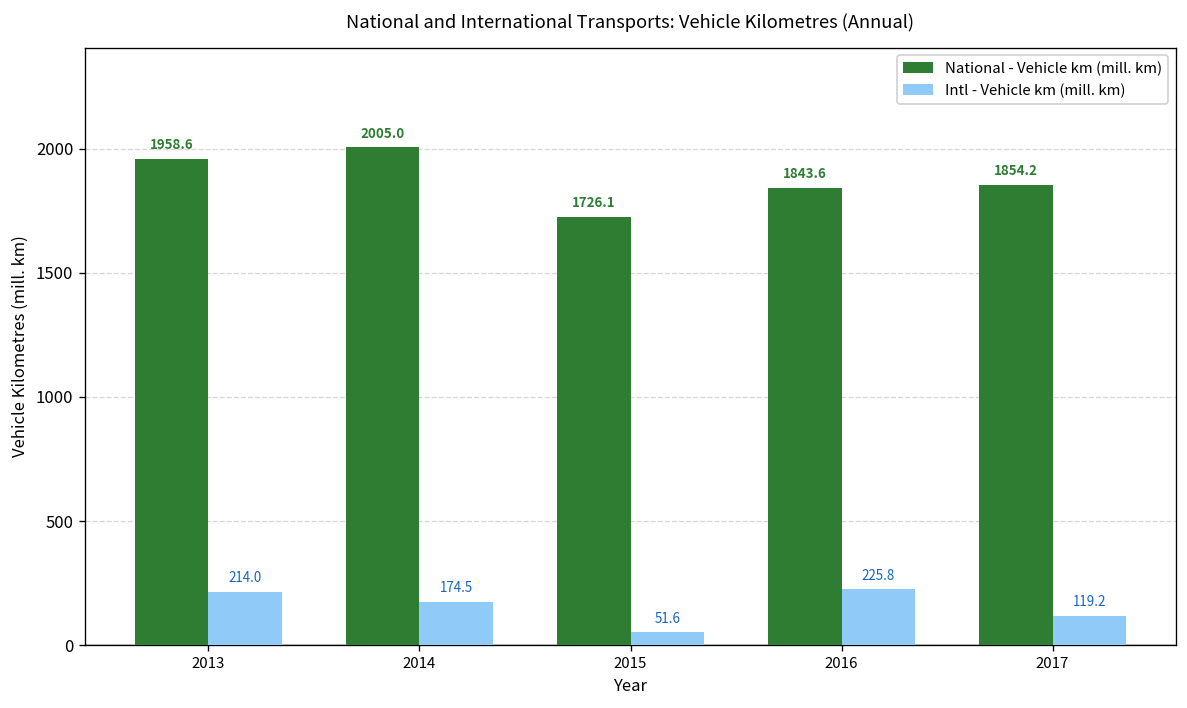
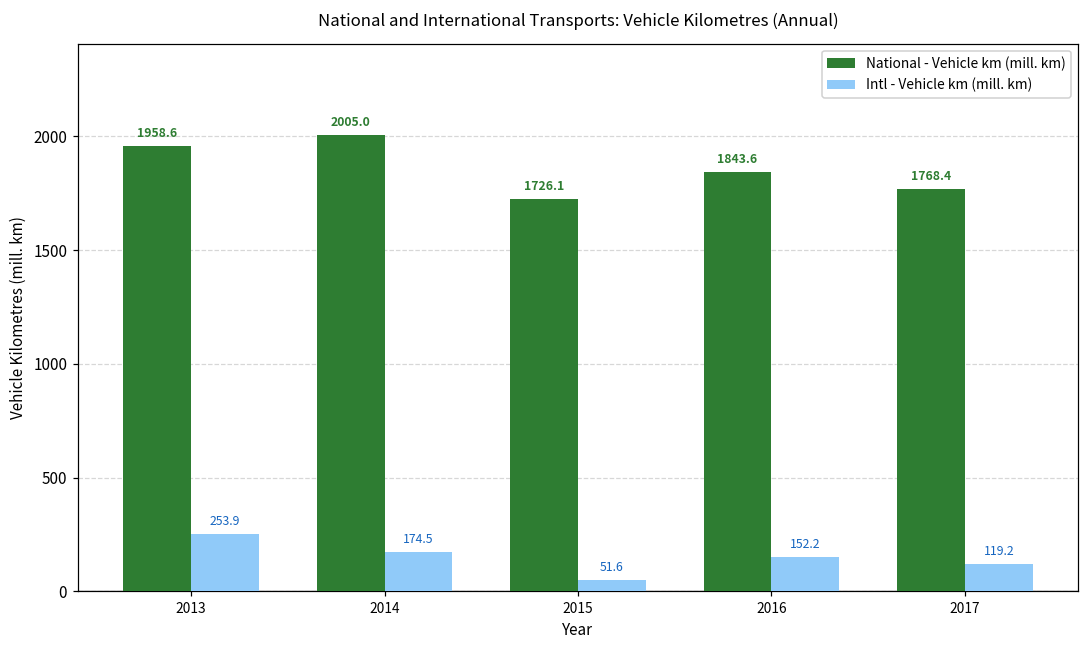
Intl - Vehicle km (mill. km), 2013: 214.0 -> 253.9
Intl - Vehicle km (mill. km), 2016: 225.8 -> 152.2
National - Vehicle km (mill. km), 2017: 1854.2 -> 1768.4
